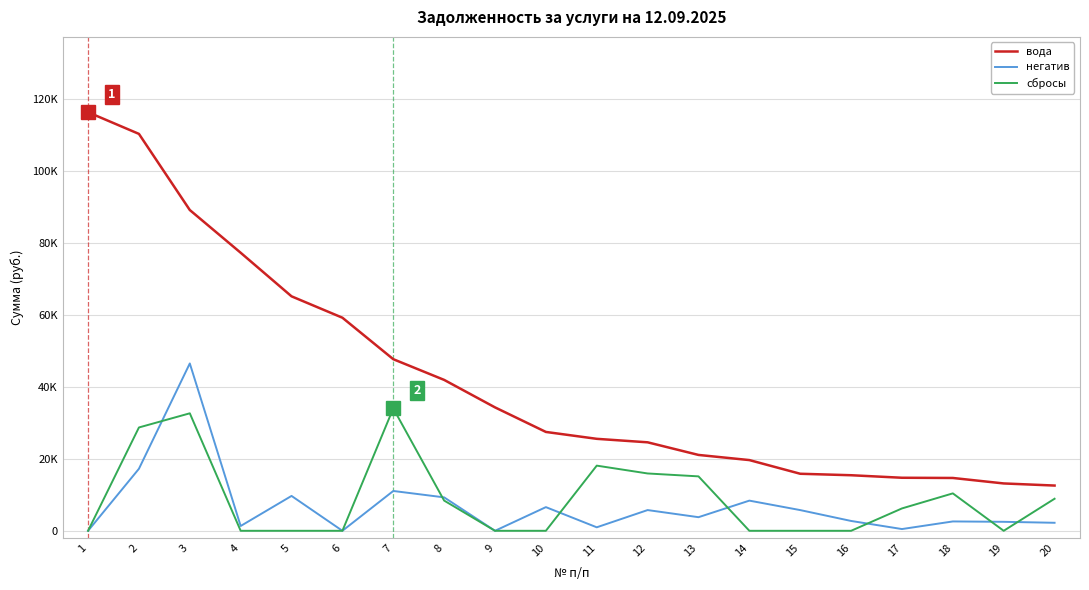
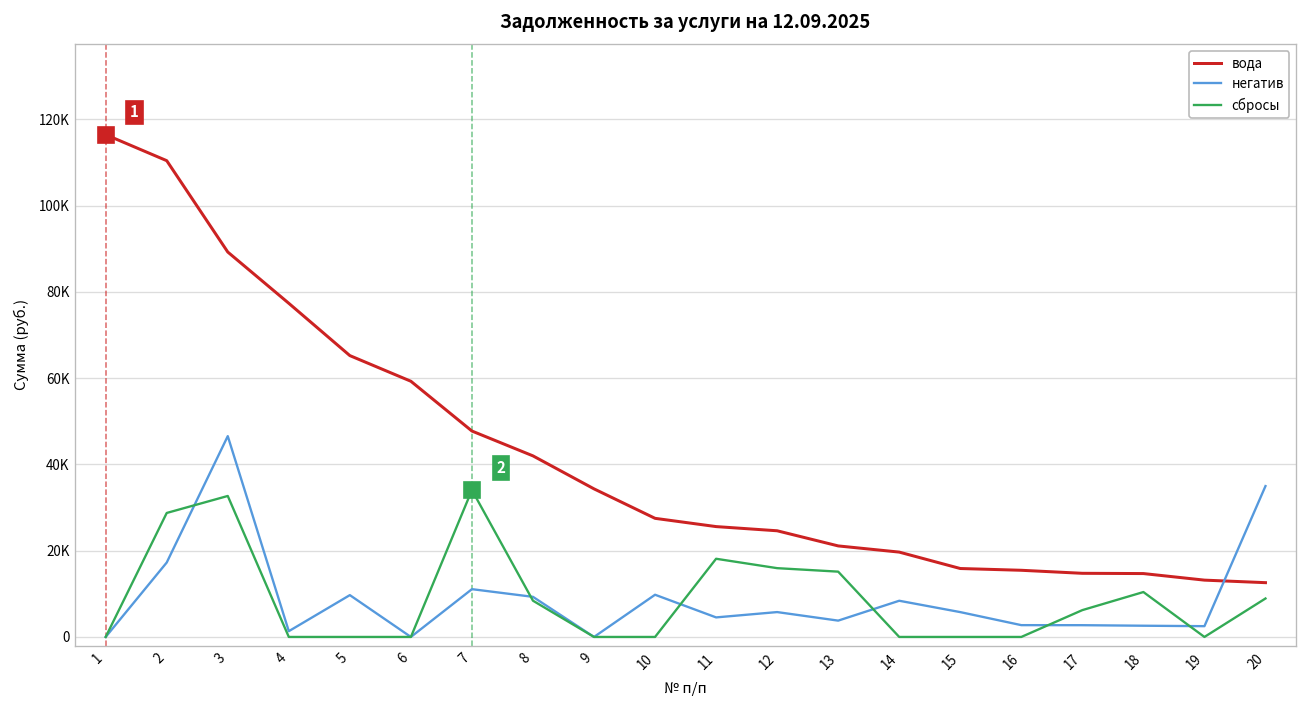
негатив, 10: 7000 -> 10000
негатив, 11: 1000 -> 5000
негатив, 17: 0 -> 3000
негатив, 20: 2000 -> 35000
